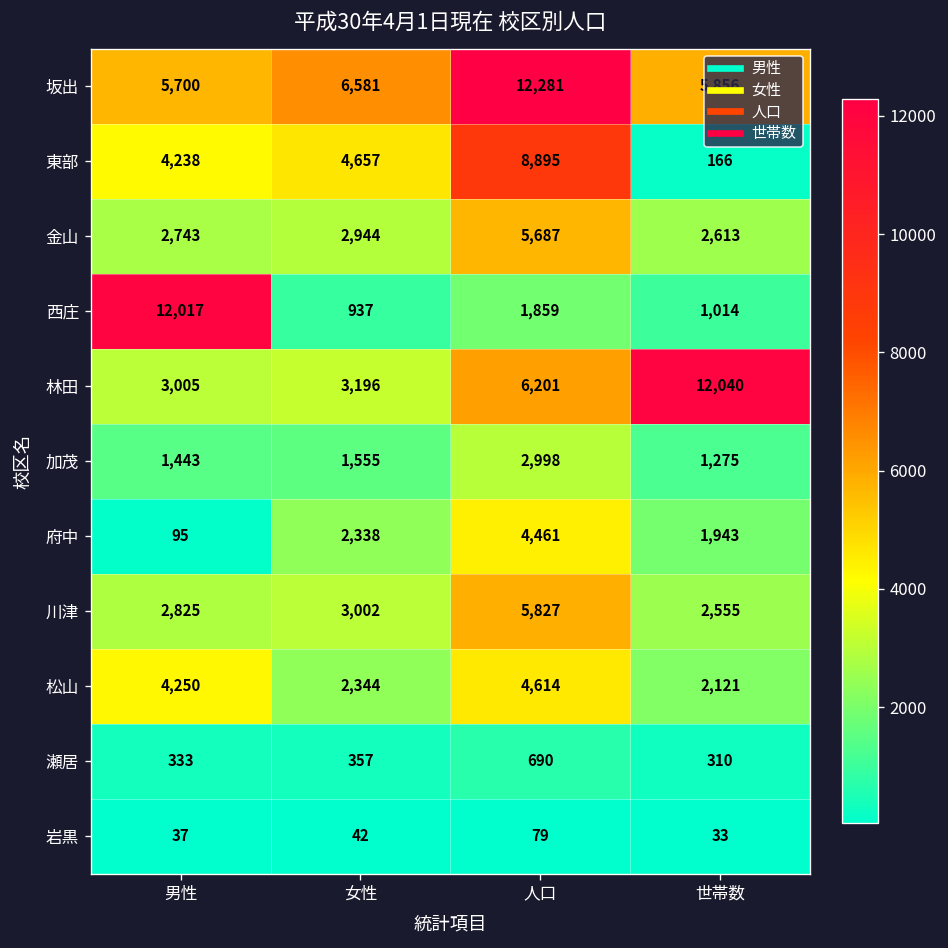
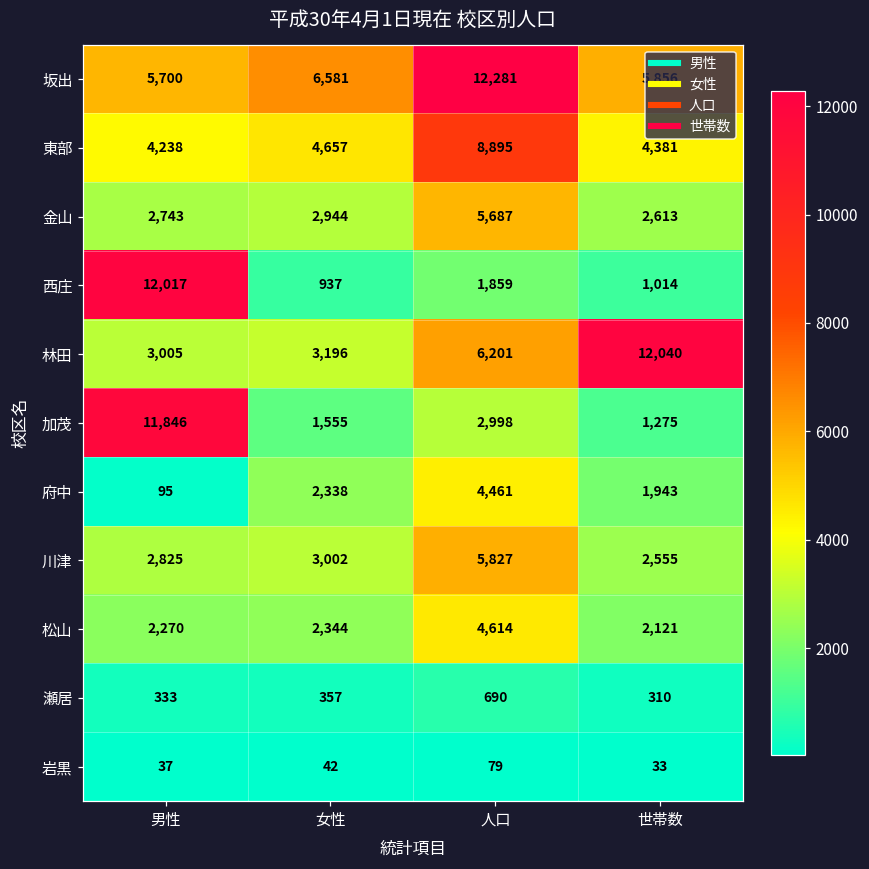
東部, 世帯数: 166 -> 4,381
加茂, 男性: 1,443 -> 11,846
松山, 男性: 4,250 -> 2,270
